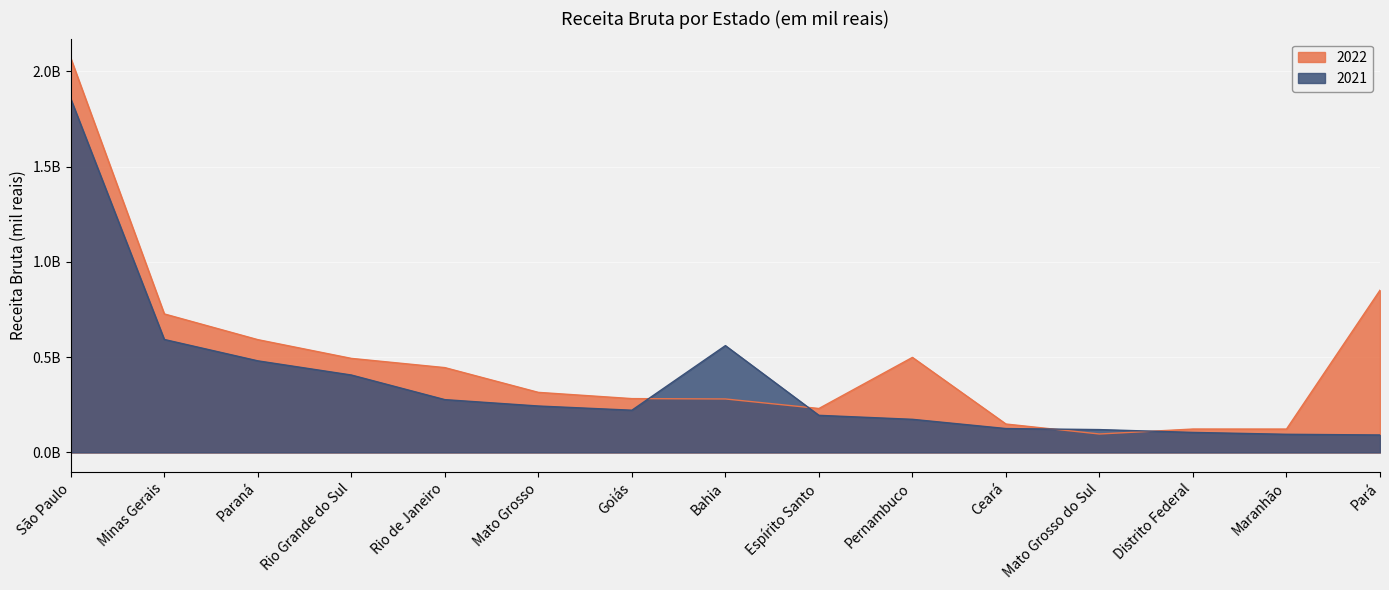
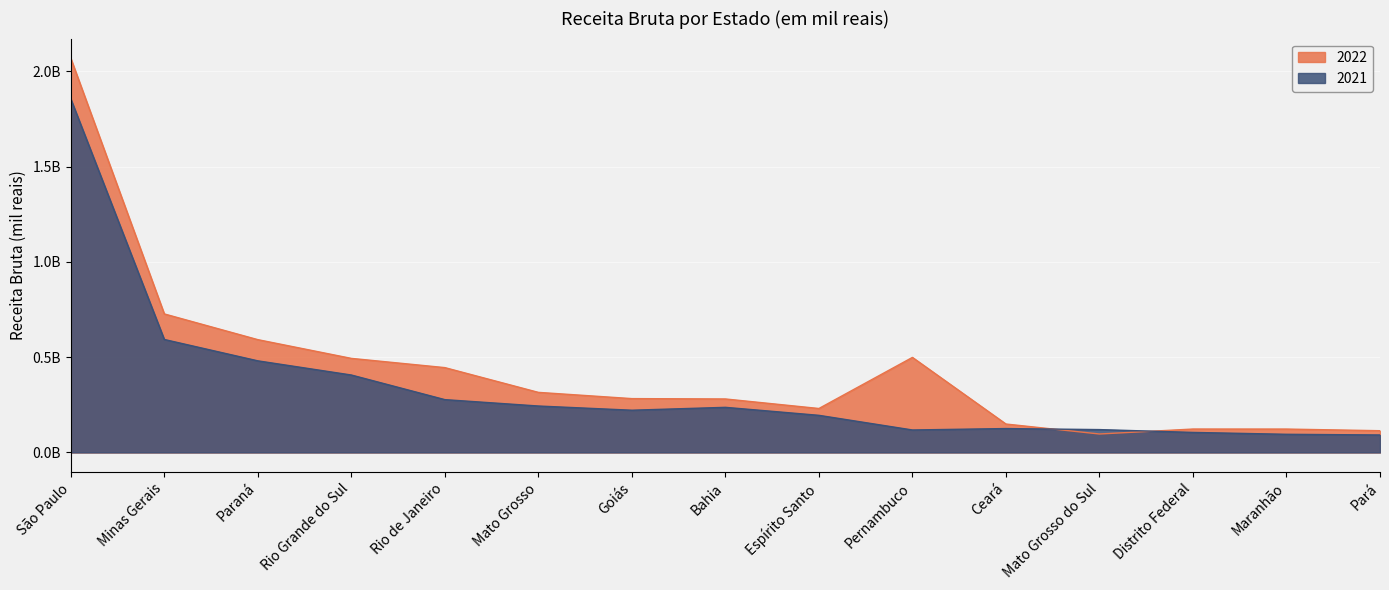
2021, Bahia: 560000000 -> 240000000
2021, Pernambuco: 170000000 -> 120000000
2022, Pará: 850000000 -> 110000000
